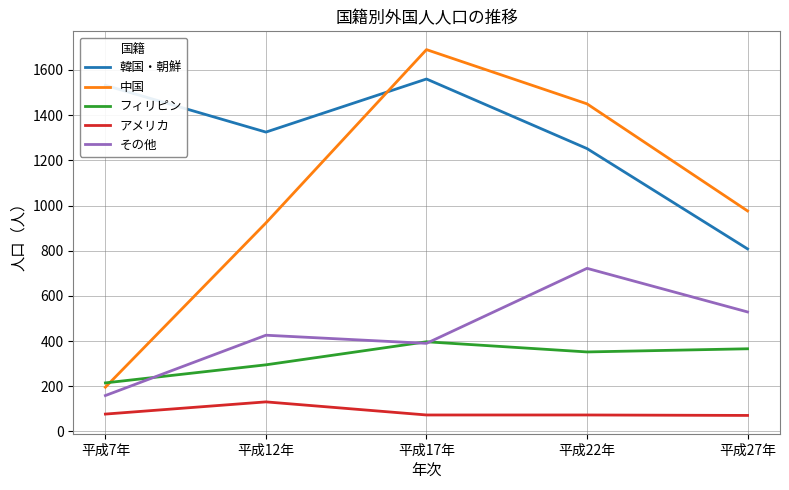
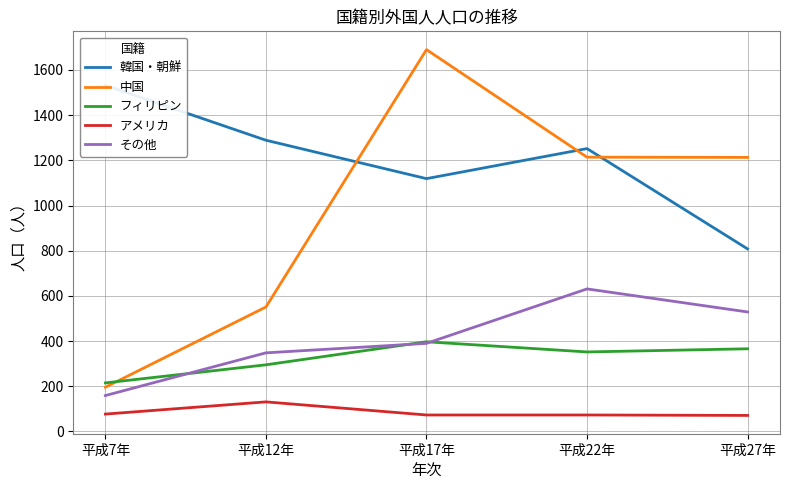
韓国・朝鮮, 平成12年: 1330 -> 1290
中国, 平成12年: 920 -> 550
その他, 平成12年: 430 -> 350
韓国・朝鮮, 平成17年: 1560 -> 1120
中国, 平成22年: 1450 -> 1210
その他, 平成22年: 720 -> 630
中国, 平成27年: 980 -> 1210
